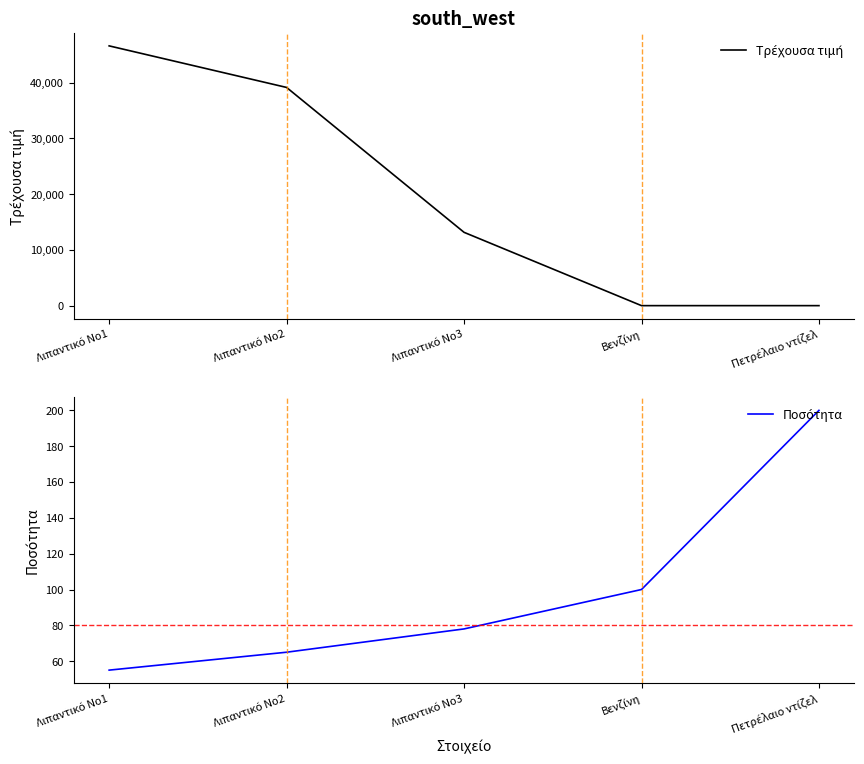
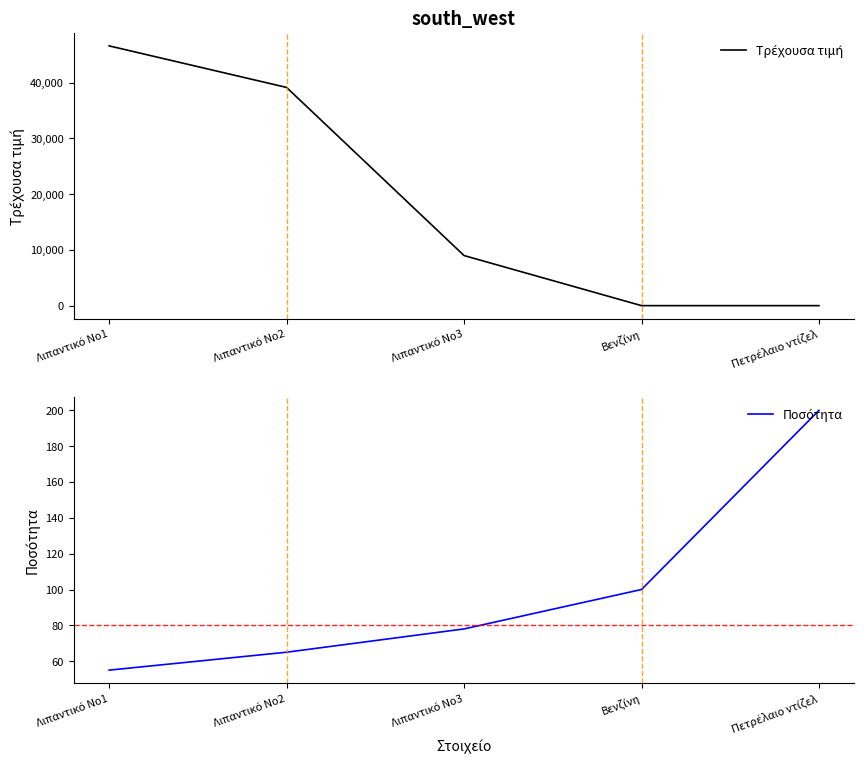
south_west, Λιπαντικό Νο3: 13,000 -> 9,000
